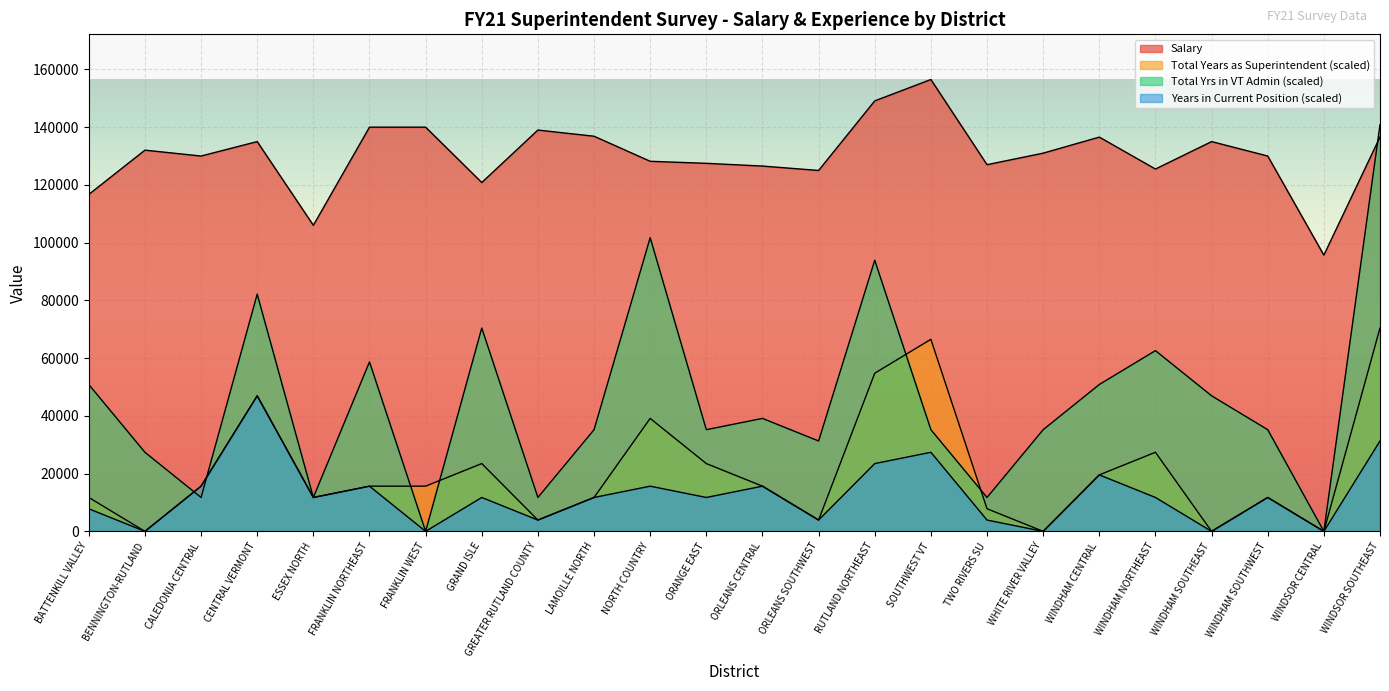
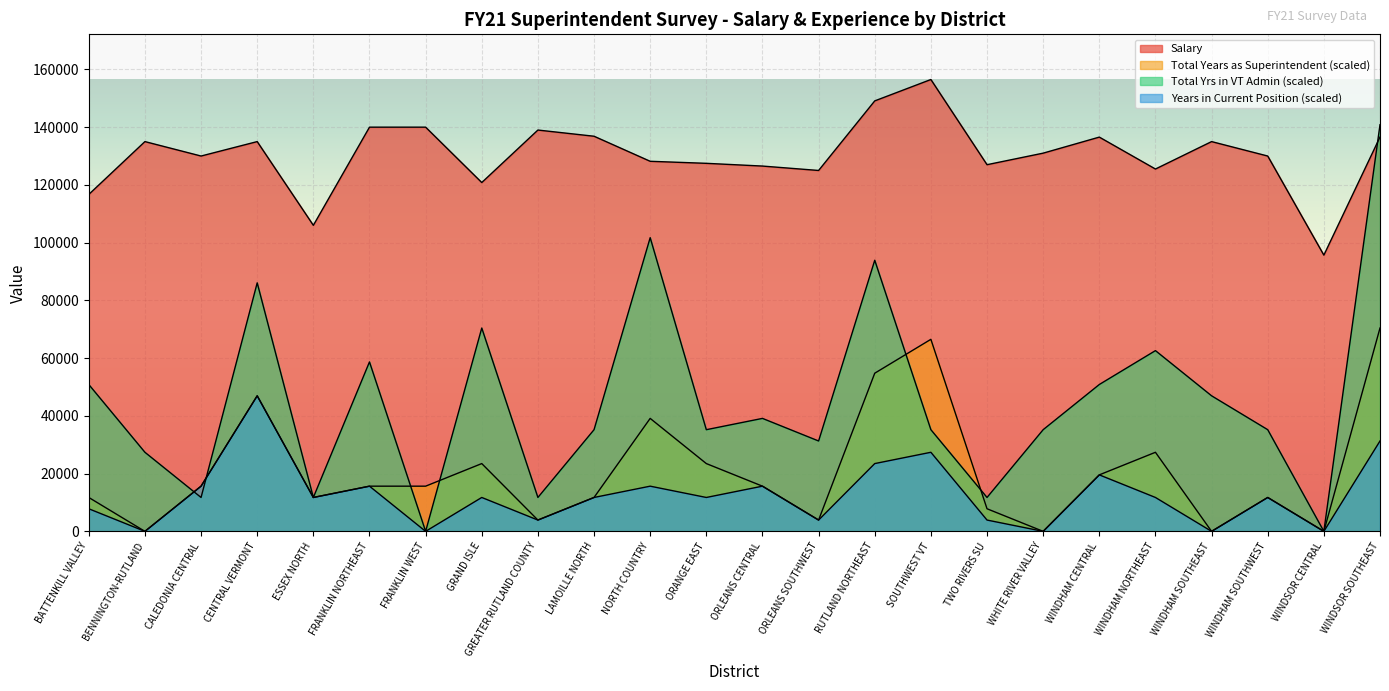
Salary, BENNINGTON-RUTLAND: 132000 -> 135000
Total Yrs in VT Admin (scaled), CENTRAL VERMONT: 82000 -> 86000
